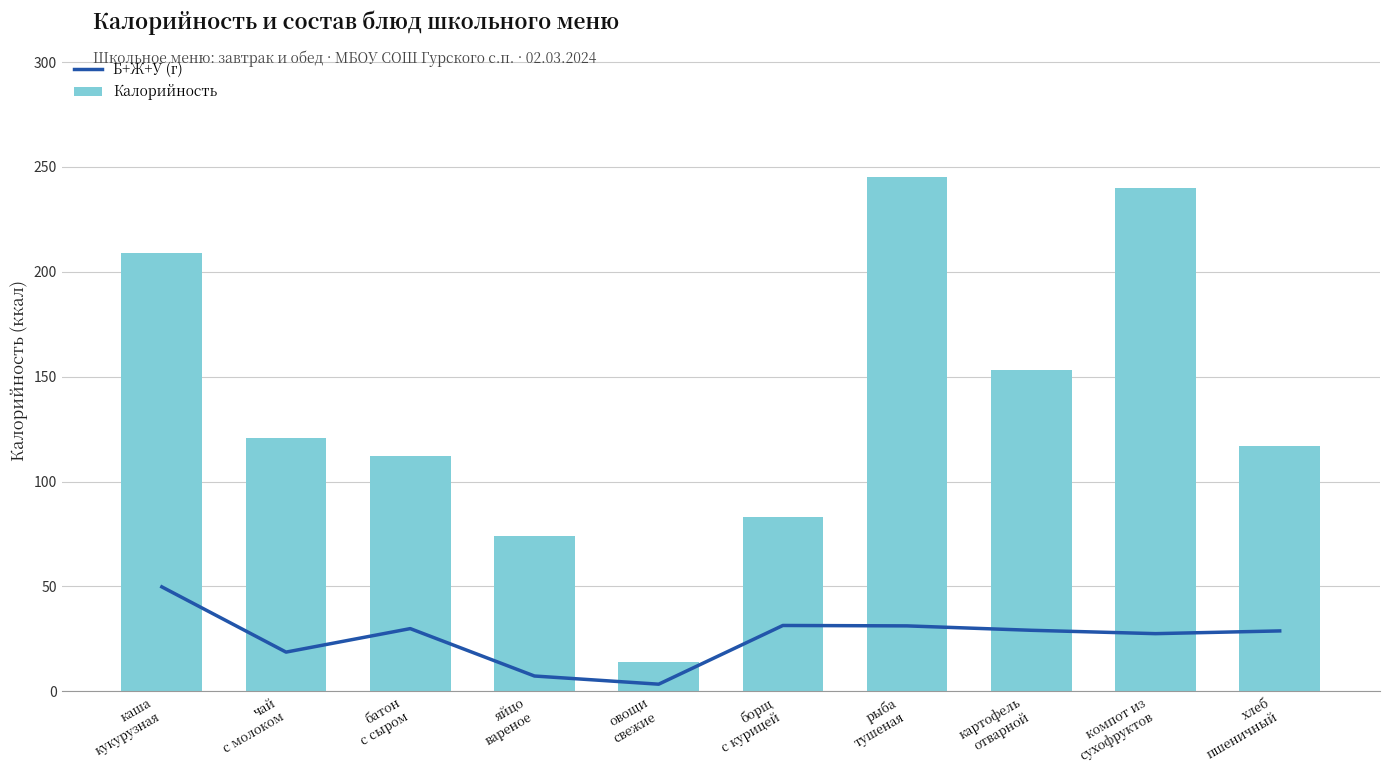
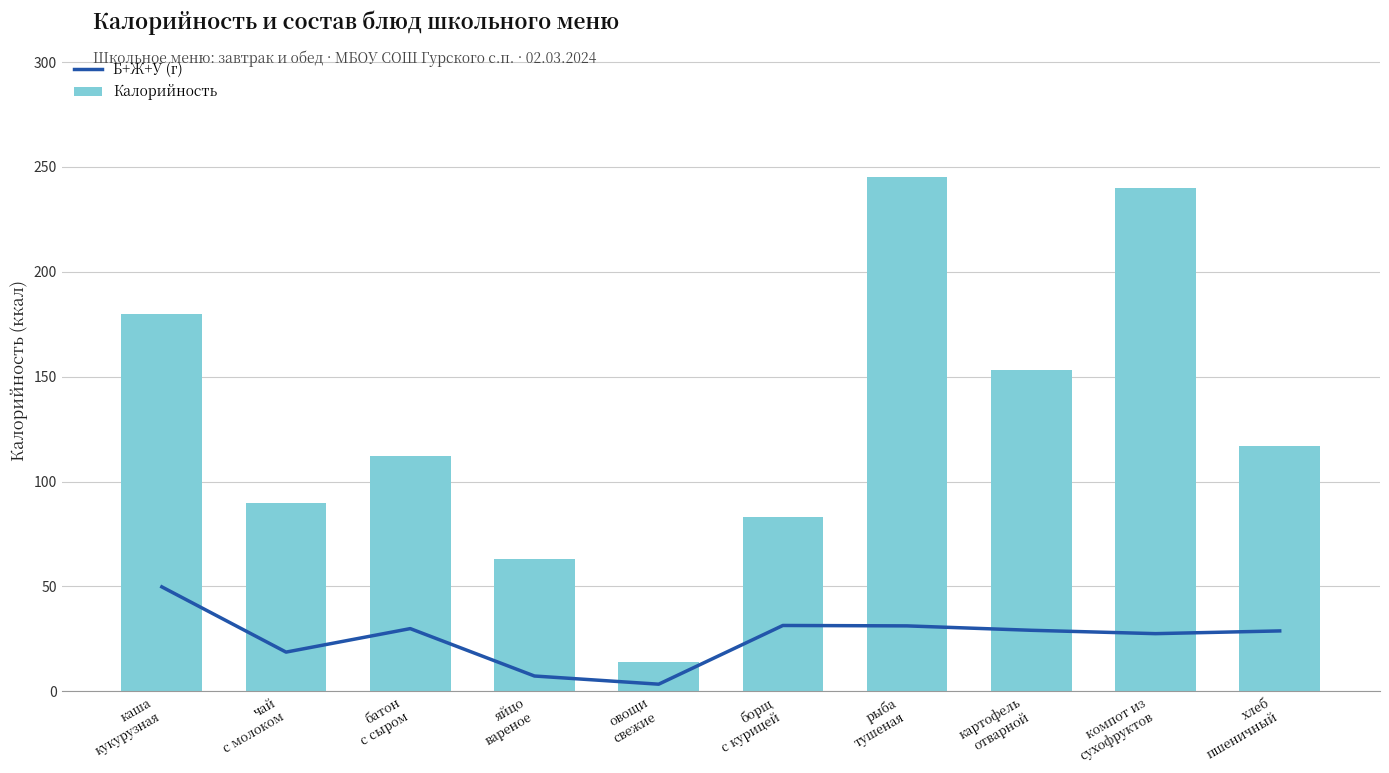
Калорийность, каша кукурузная: 209 -> 180
Калорийность, чай с молоком: 121 -> 90
Калорийность, яйцо вареное: 74 -> 63
